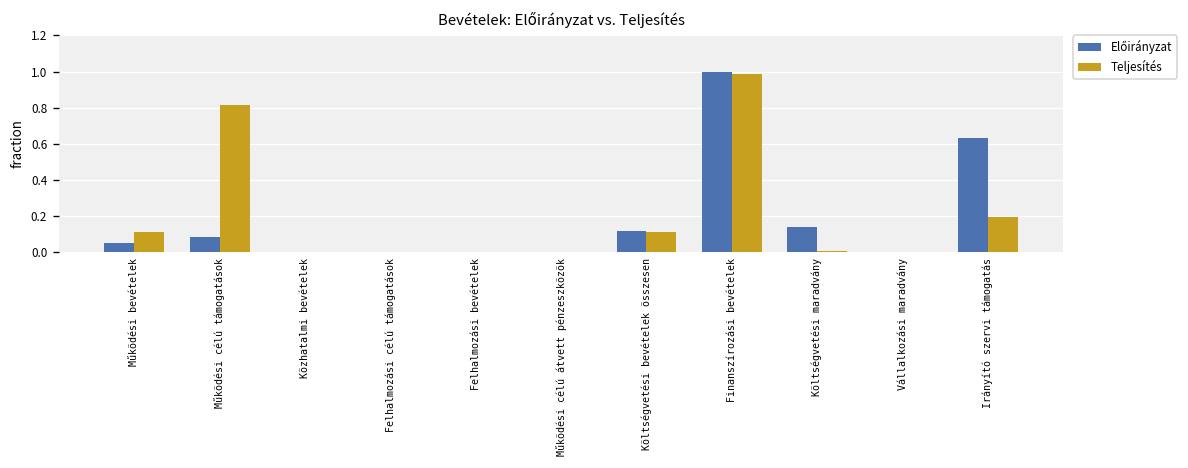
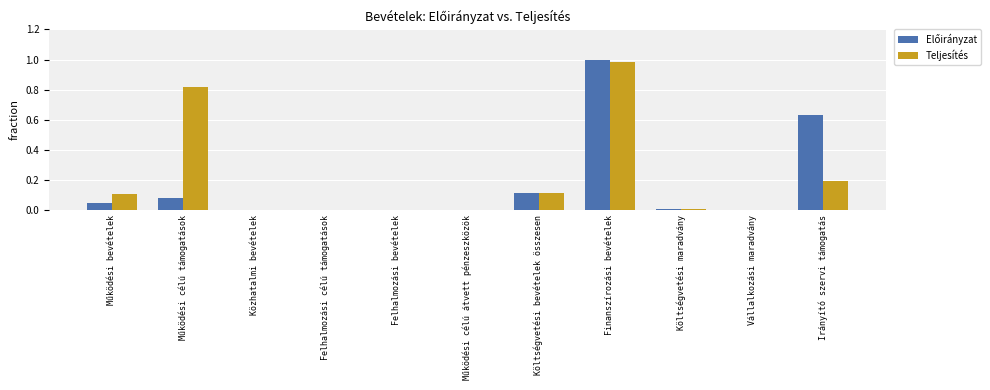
Előirányzat, Költségvetési maradvány: 0.14 -> 0.00
